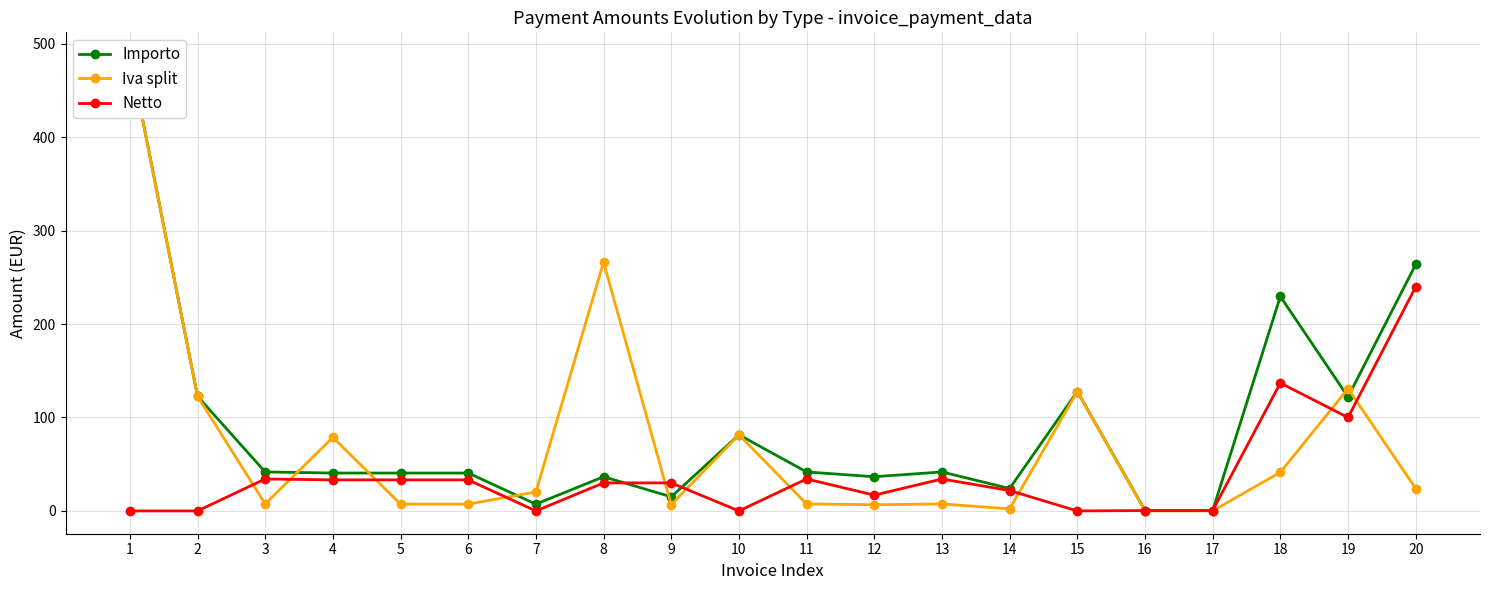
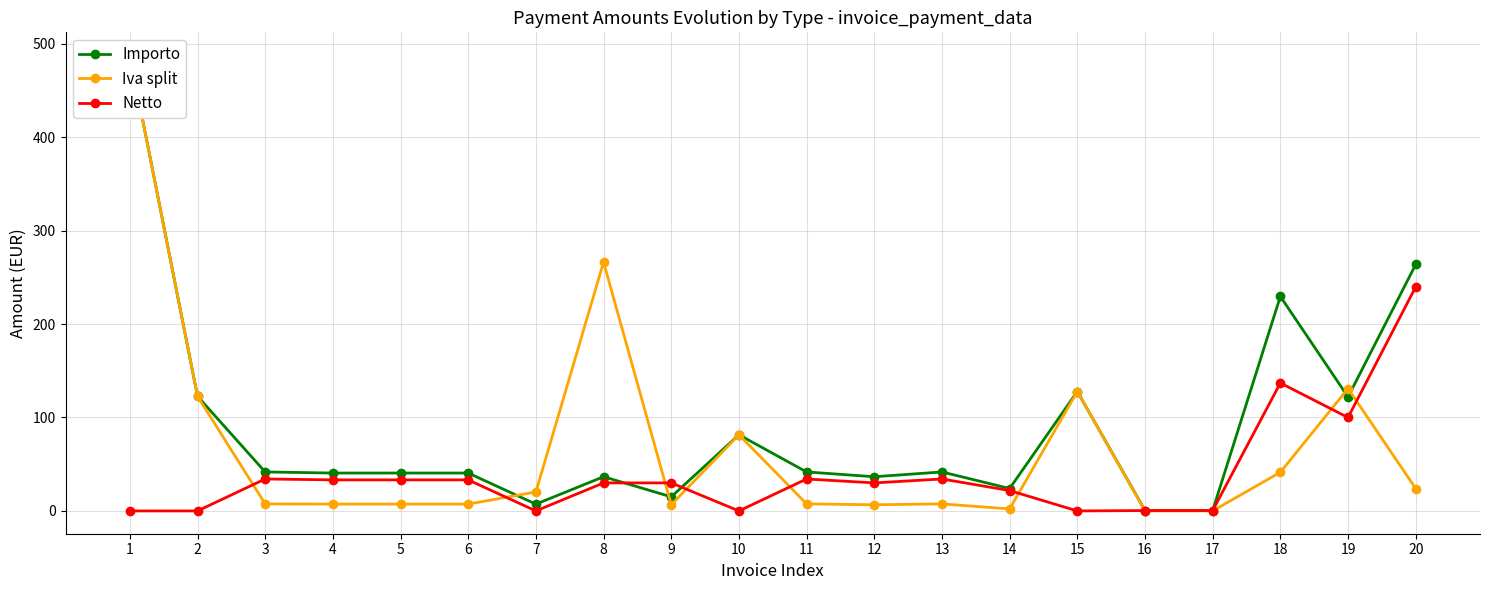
Iva split, 4: 80 -> 10
Netto, 12: 20 -> 30
